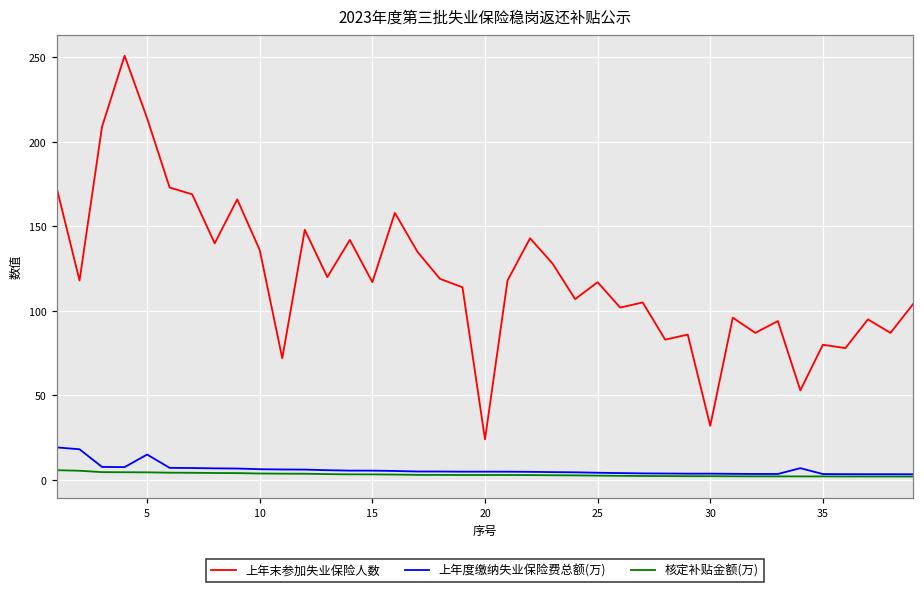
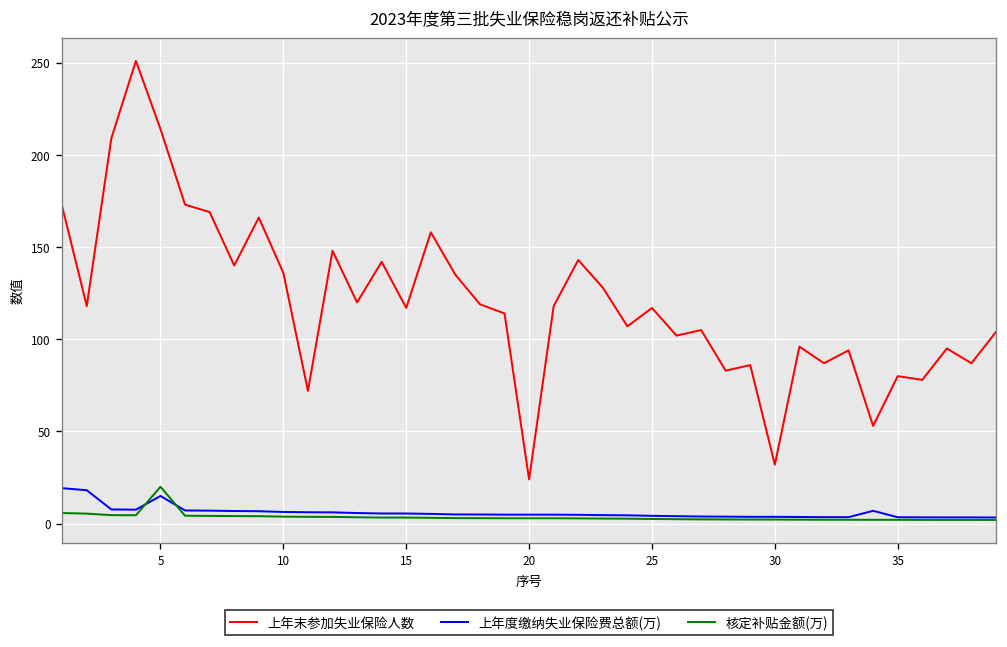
核定补贴金额(万), 5: 5 -> 20
